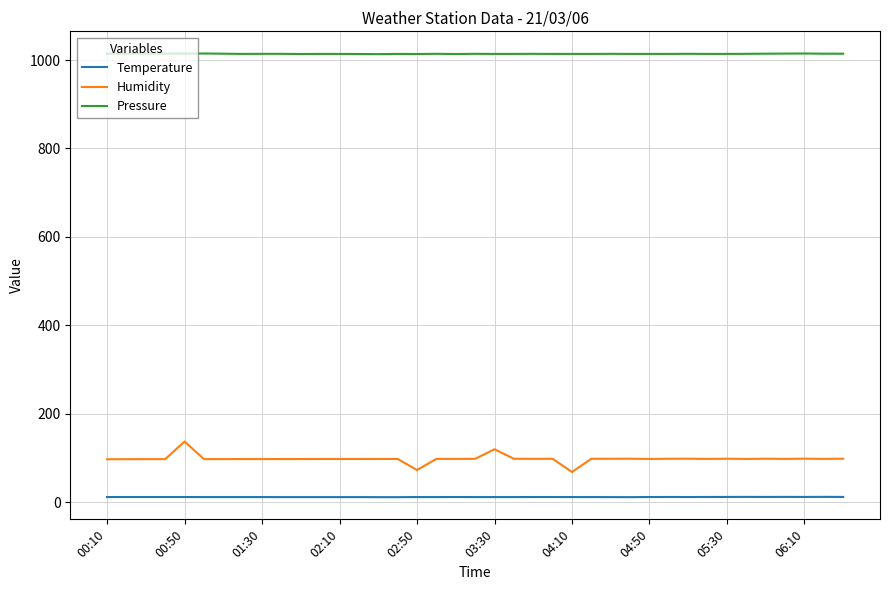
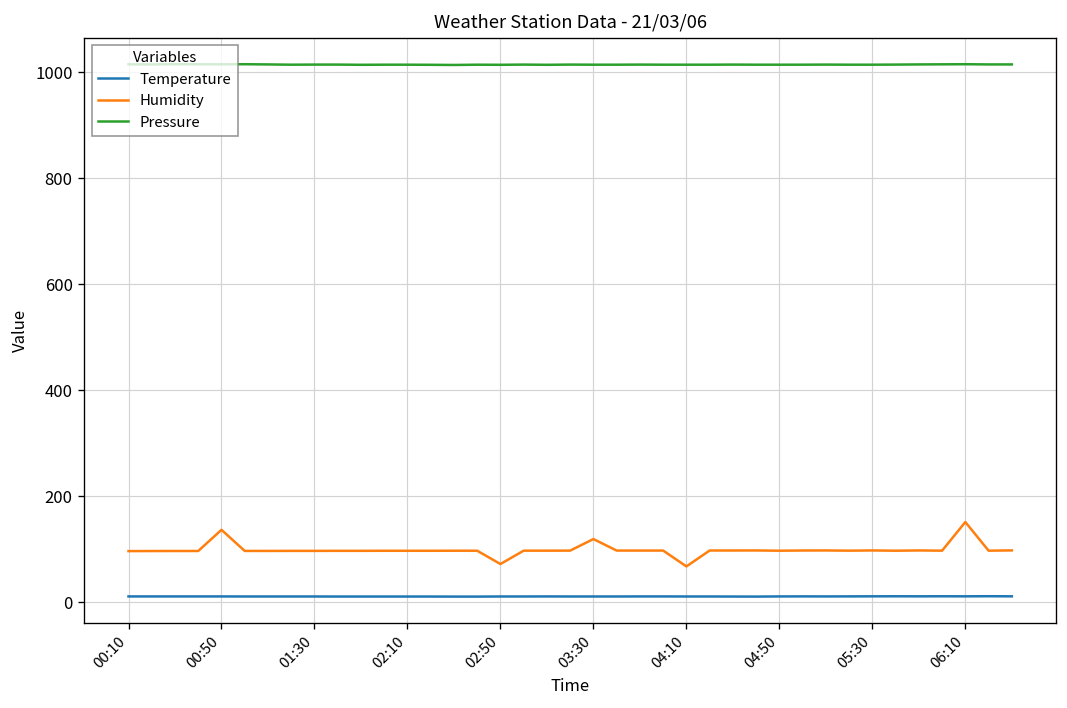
Humidity, 06:10: 100 -> 150
